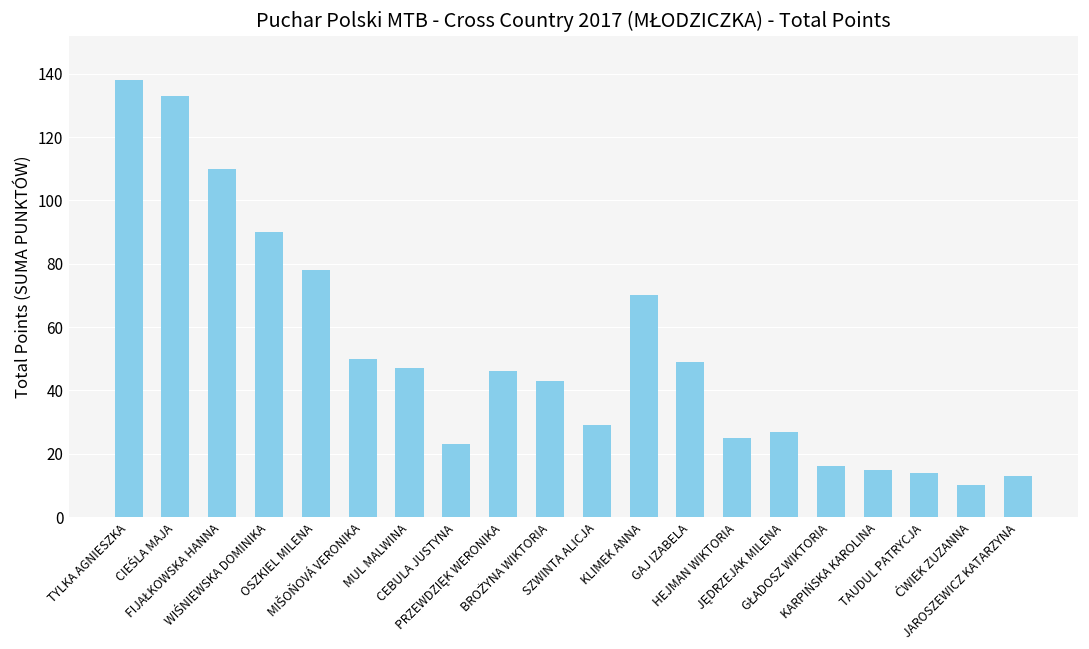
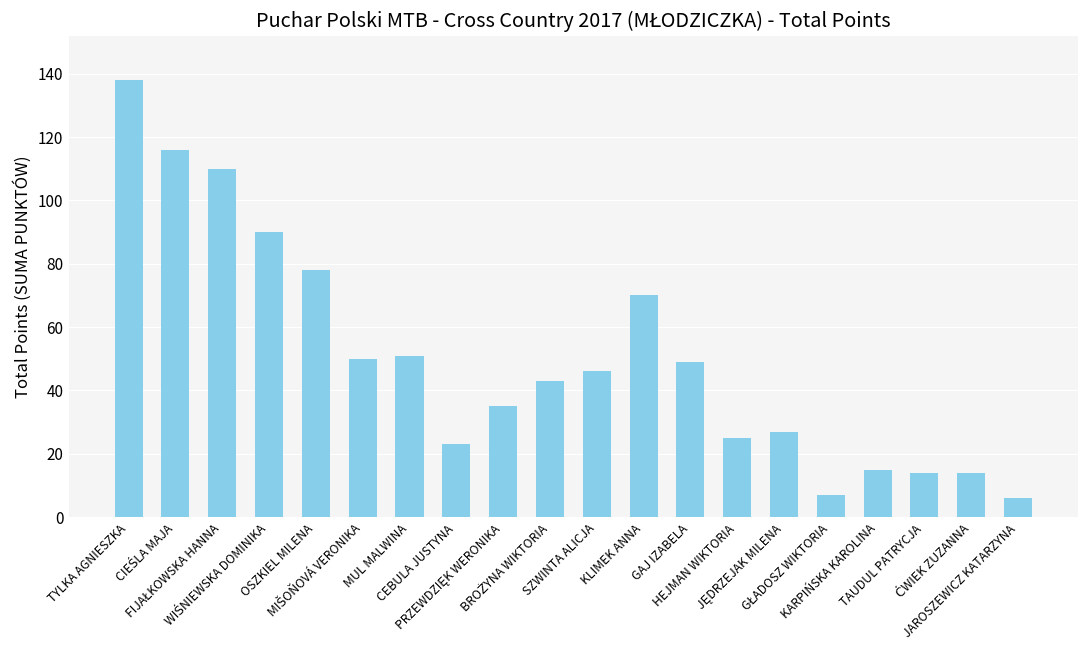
CIEŚLA MAJA: 133 -> 116
MUL MALWINA: 47 -> 51
PRZEWDZIĘK WERONIKA: 46 -> 35
SZWINTA ALICJA: 29 -> 46
GŁADOSZ WIKTORIA: 16 -> 7
ĆWIEK ZUZANNA: 10 -> 14
JAROSZEWICZ KATARZYNA: 13 -> 6
